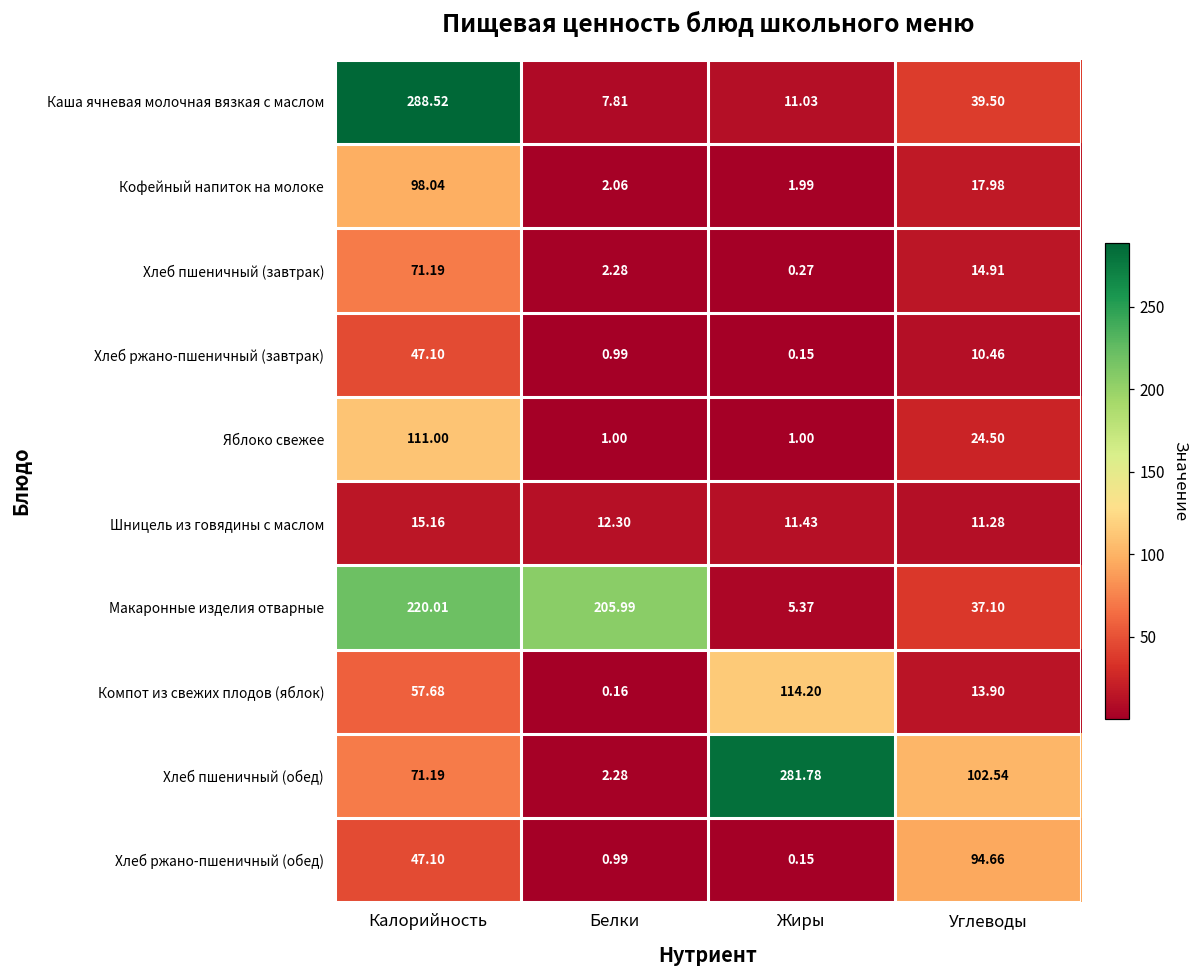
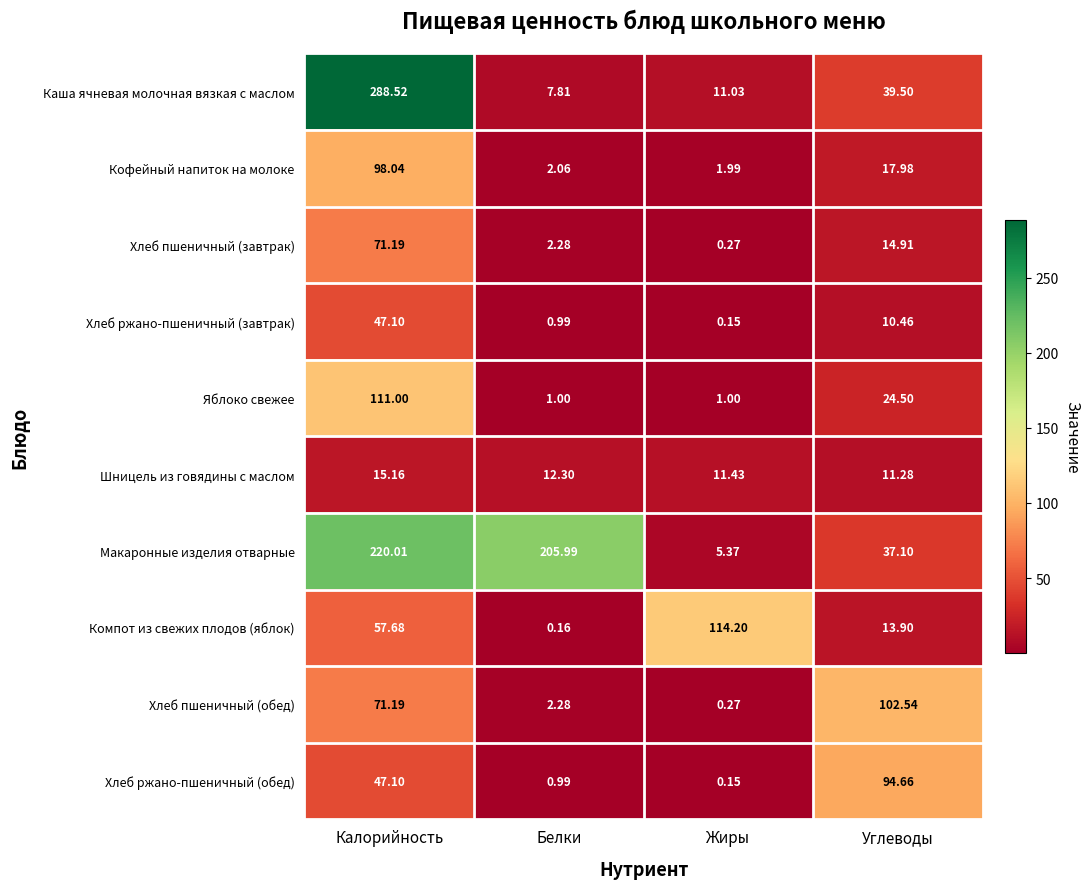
Хлеб пшеничный (обед), Жиры: 281.78 -> 0.27
